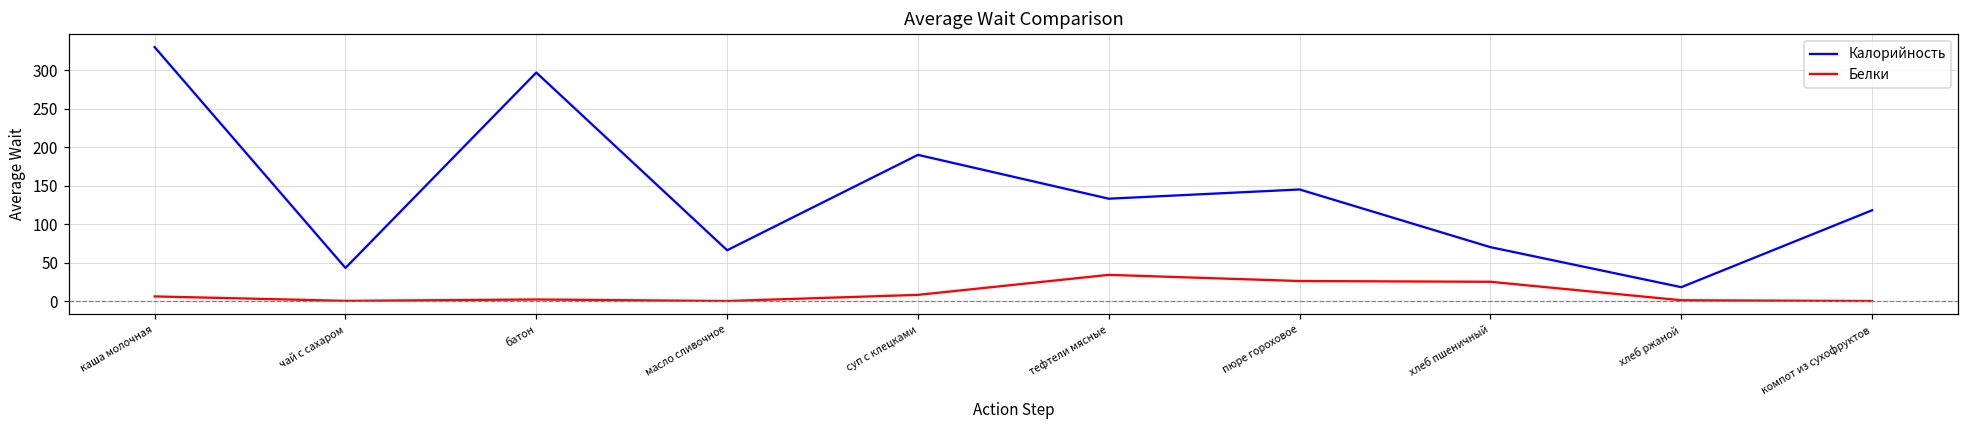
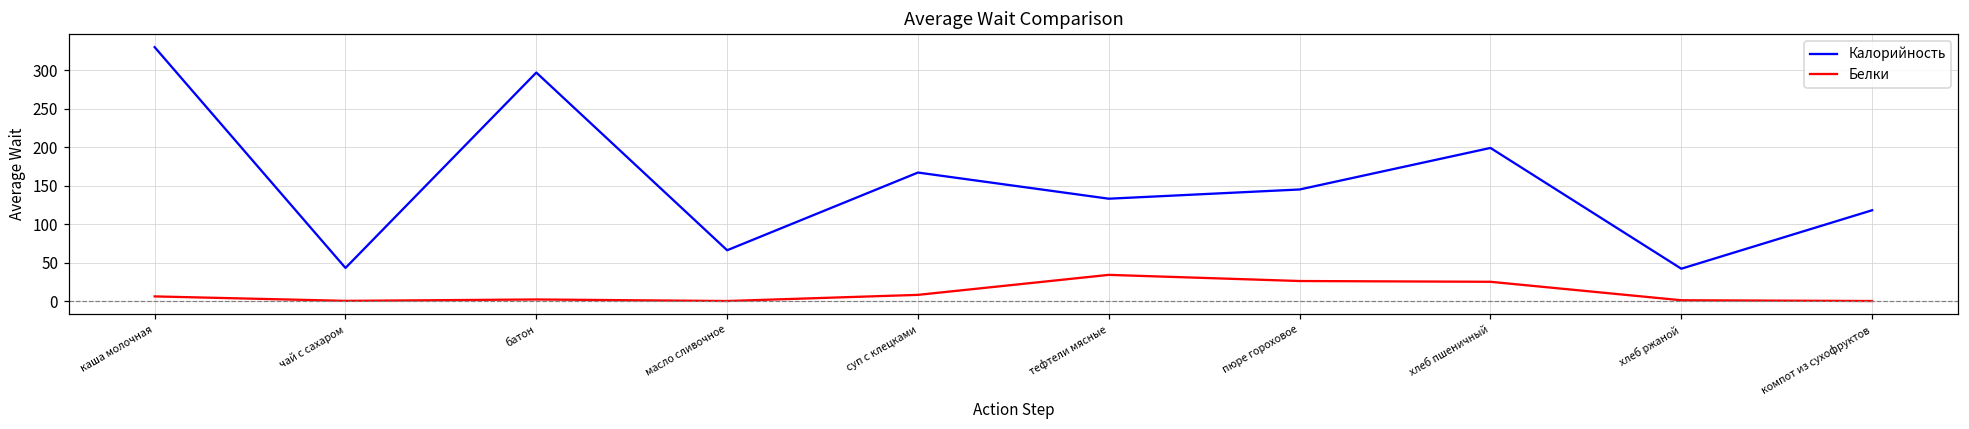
Калорийность, суп с клецками: 190 -> 170
Калорийность, хлеб пшеничный: 70 -> 200
Калорийность, хлеб ржаной: 20 -> 40
